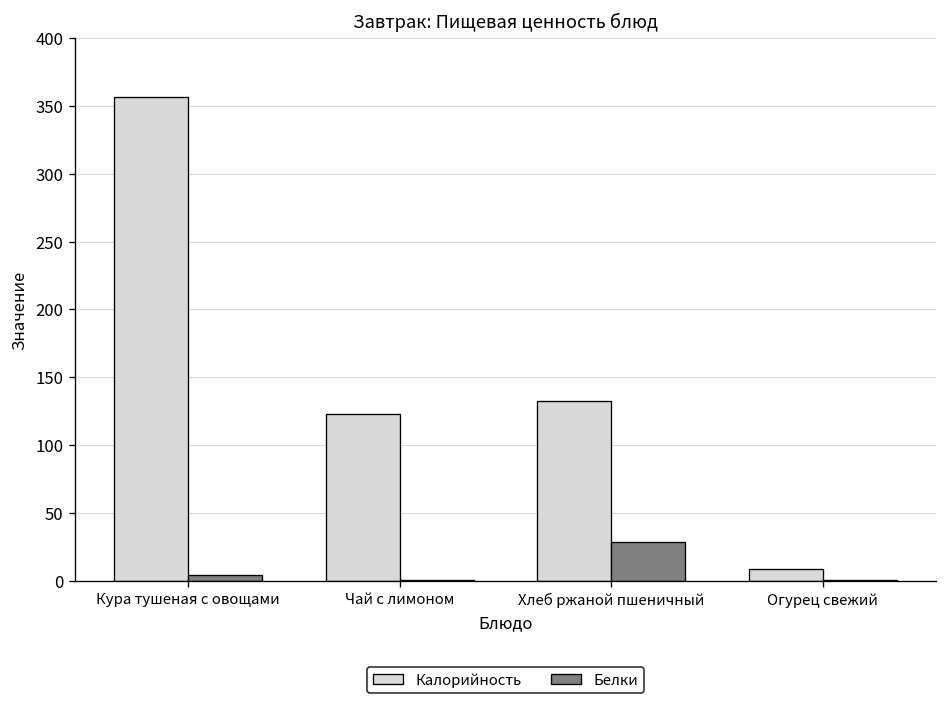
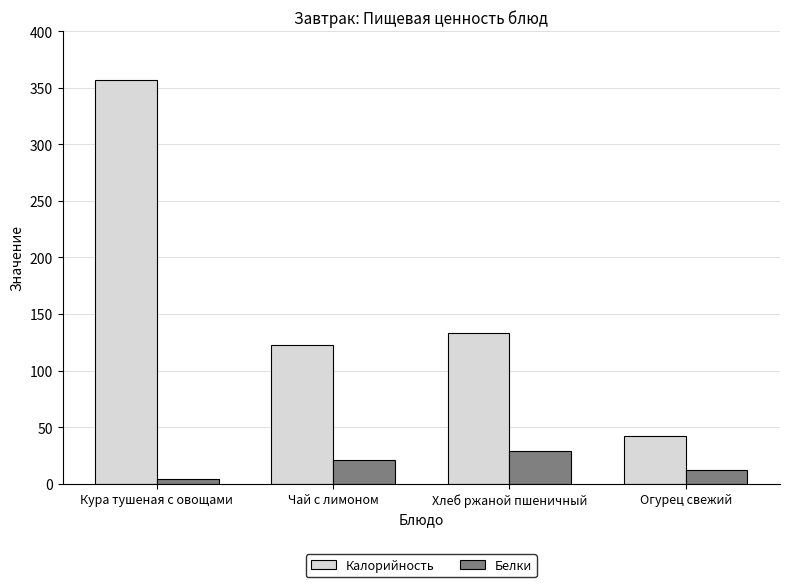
Белки, Чай с лимоном: 1 -> 21
Калорийность, Огурец свежий: 9 -> 42
Белки, Огурец свежий: 1 -> 12
